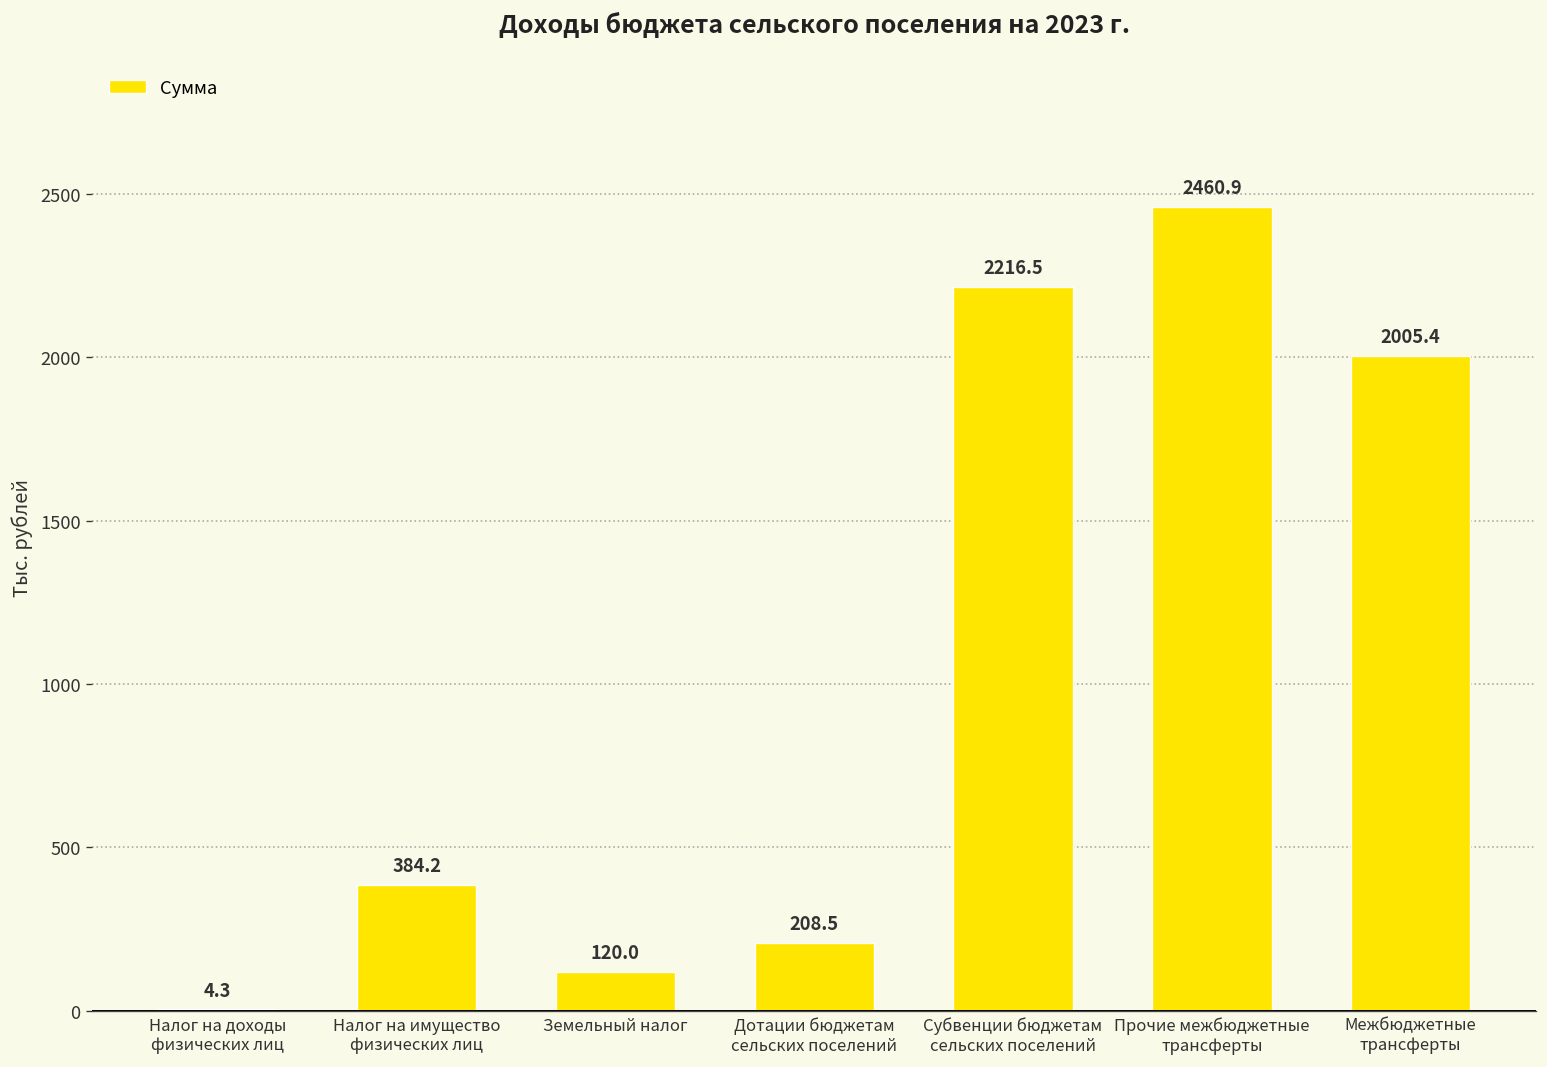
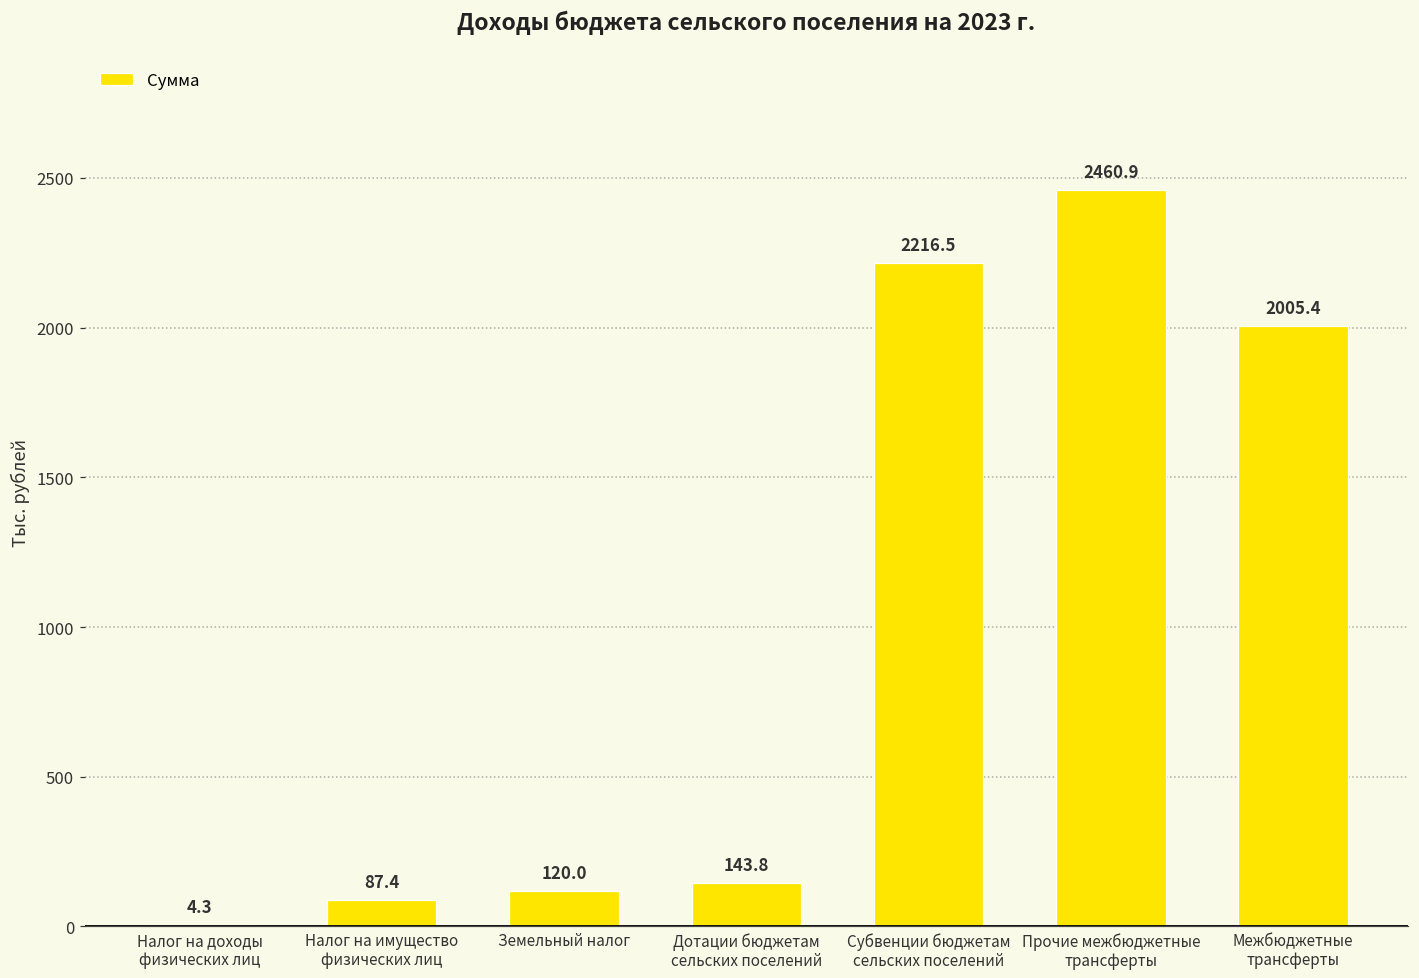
Налог на имущество физических лиц: 384.2 -> 87.4
Дотации бюджетам сельских поселений: 208.5 -> 143.8
